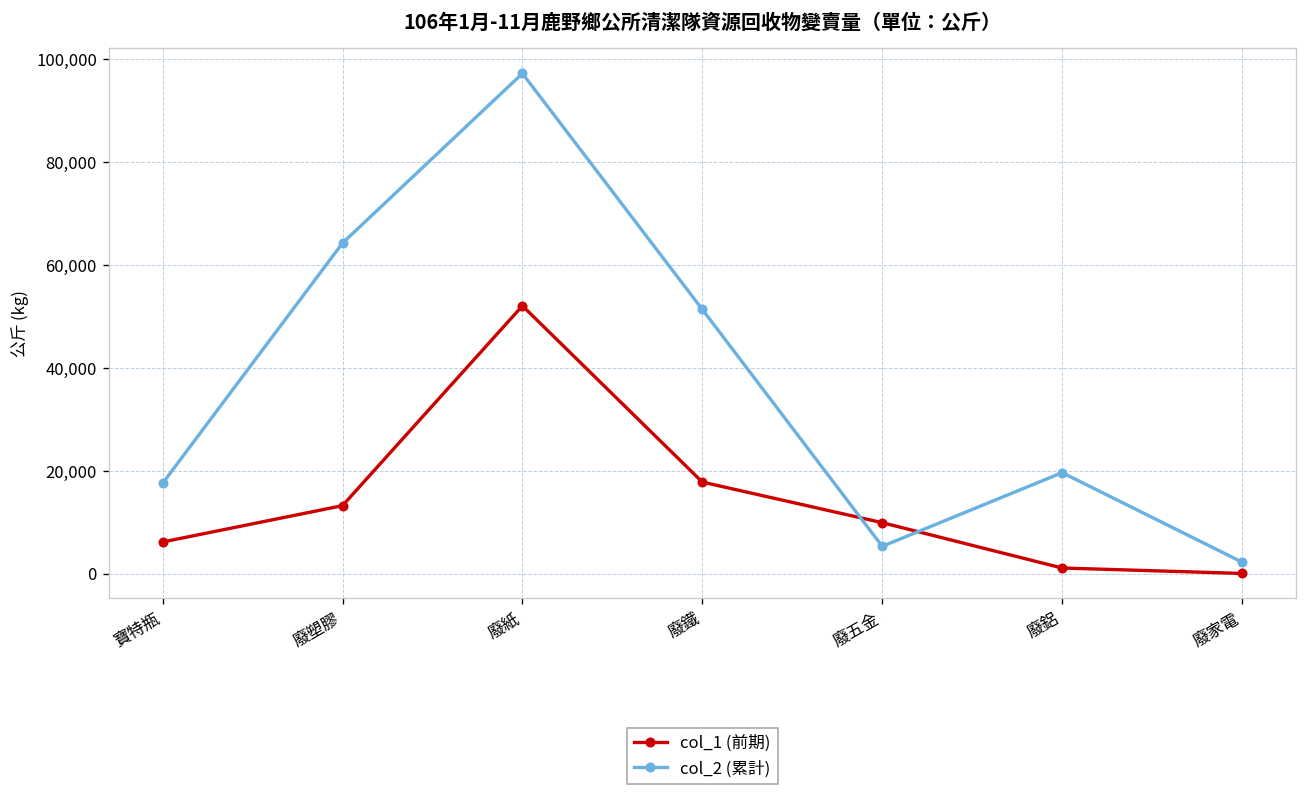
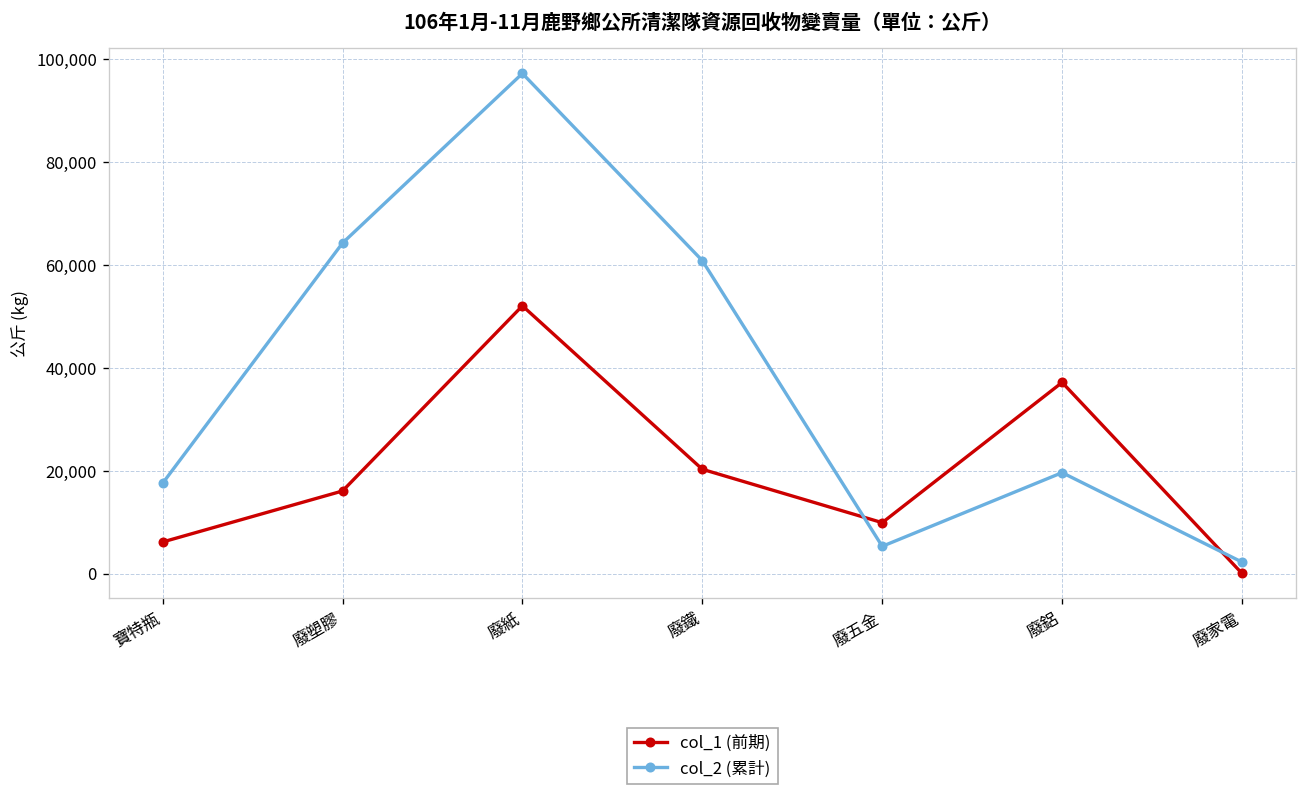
col_1 (前期), 廢塑膠: 13,000 -> 16,000
col_1 (前期), 廢鐵: 18,000 -> 20,000
col_2 (累計), 廢鐵: 51,000 -> 61,000
col_1 (前期), 廢鋁: 1,000 -> 37,000
